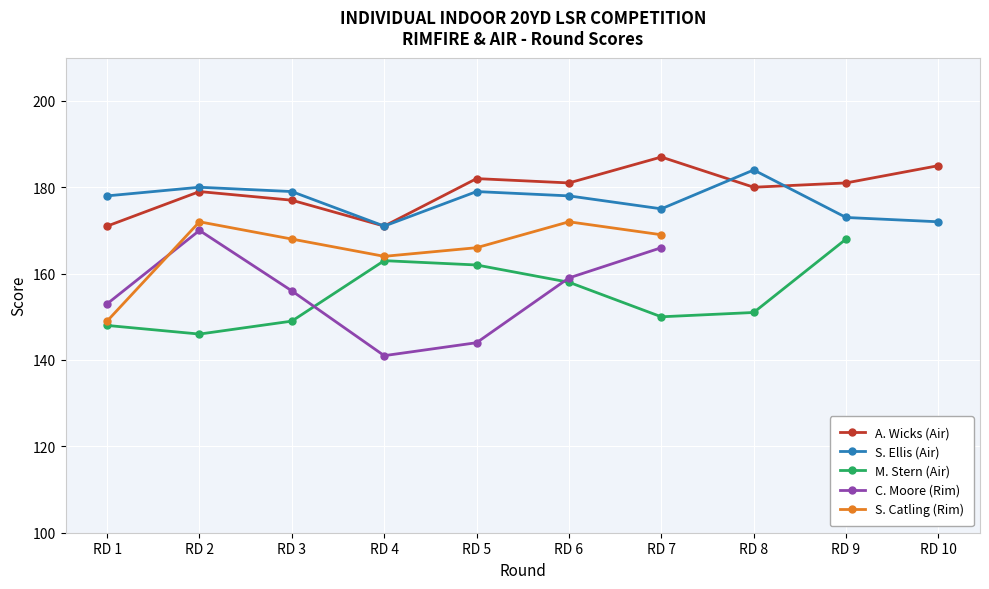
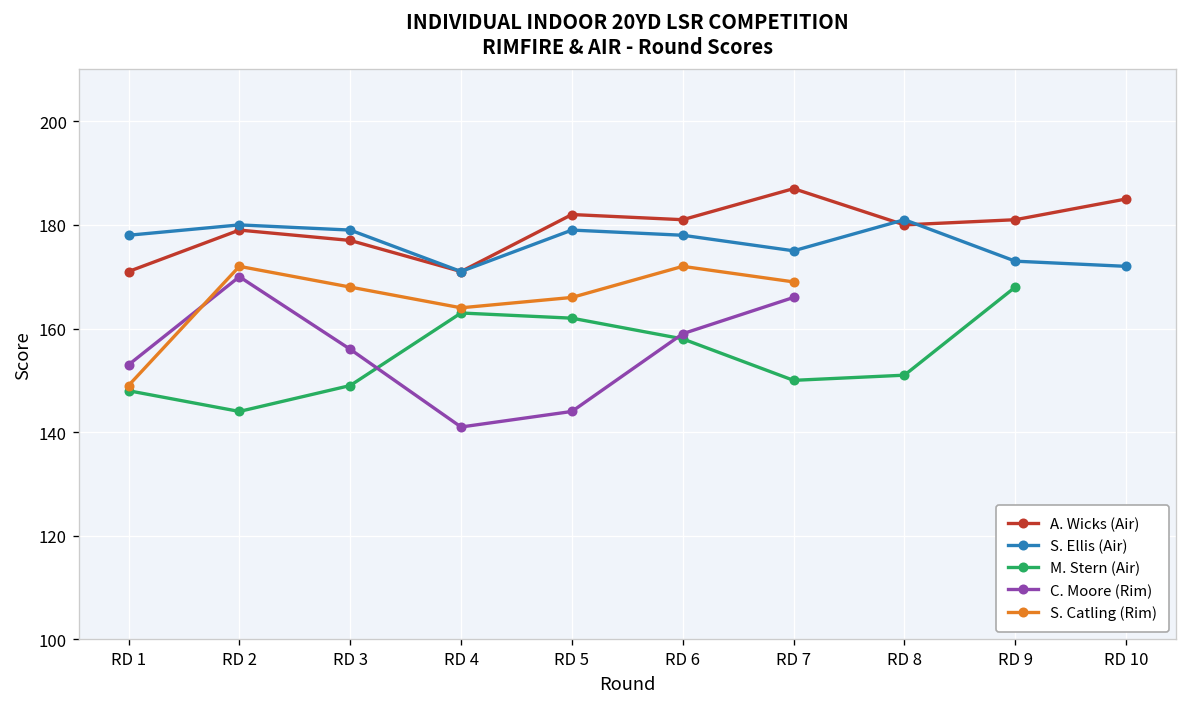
M. Stern (Air), RD 2: 146 -> 144
S. Ellis (Air), RD 8: 184 -> 181
